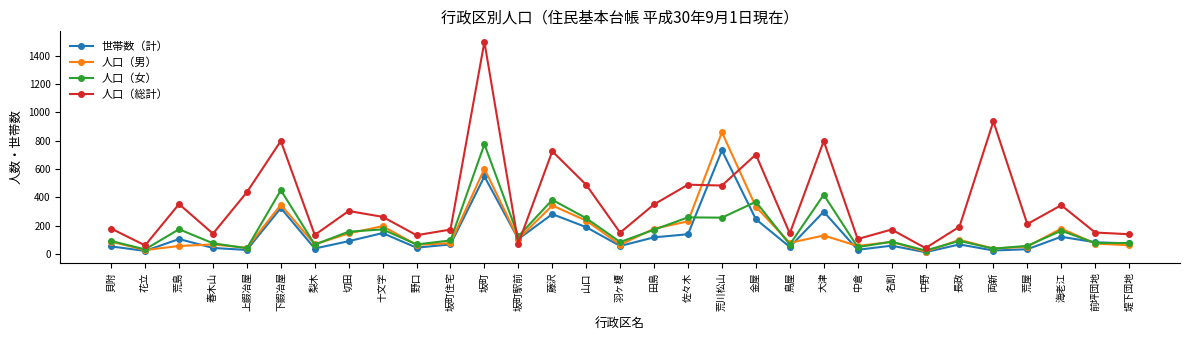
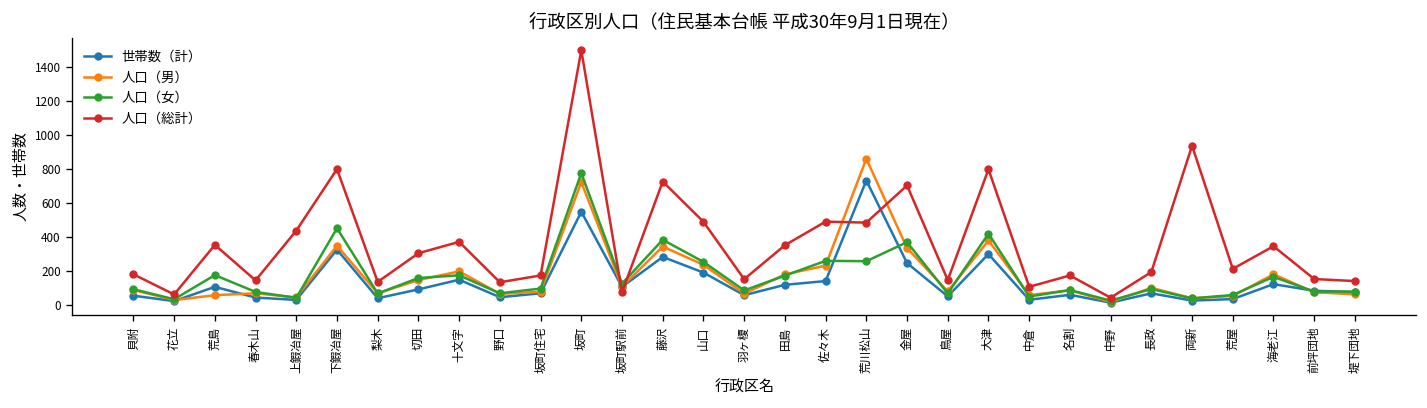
人口（総計）, 十文字: 260 -> 370
人口（男）, 坂町: 600 -> 720
人口（男）, 大津: 130 -> 380
